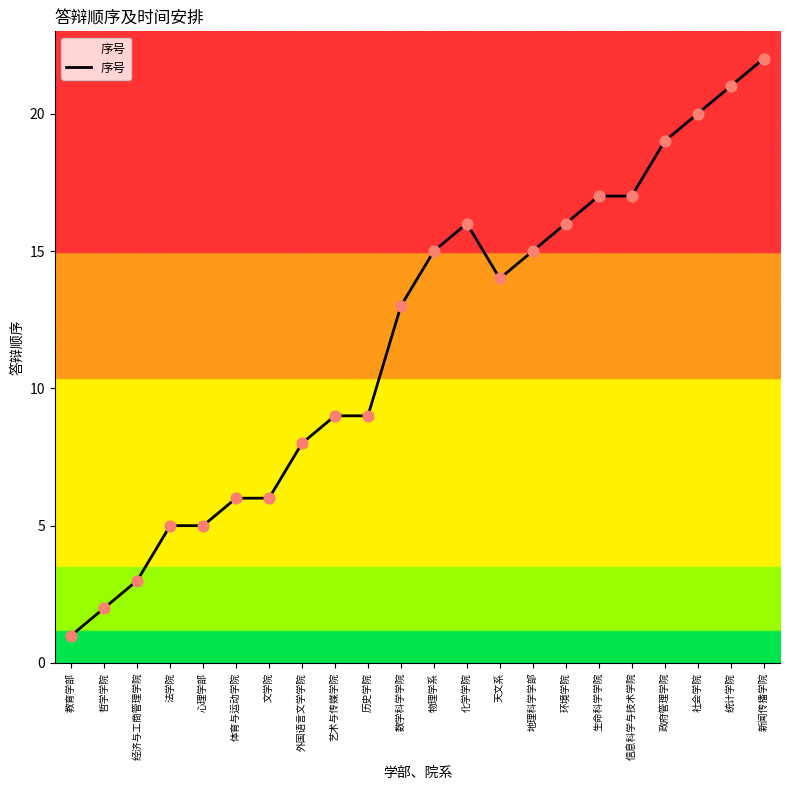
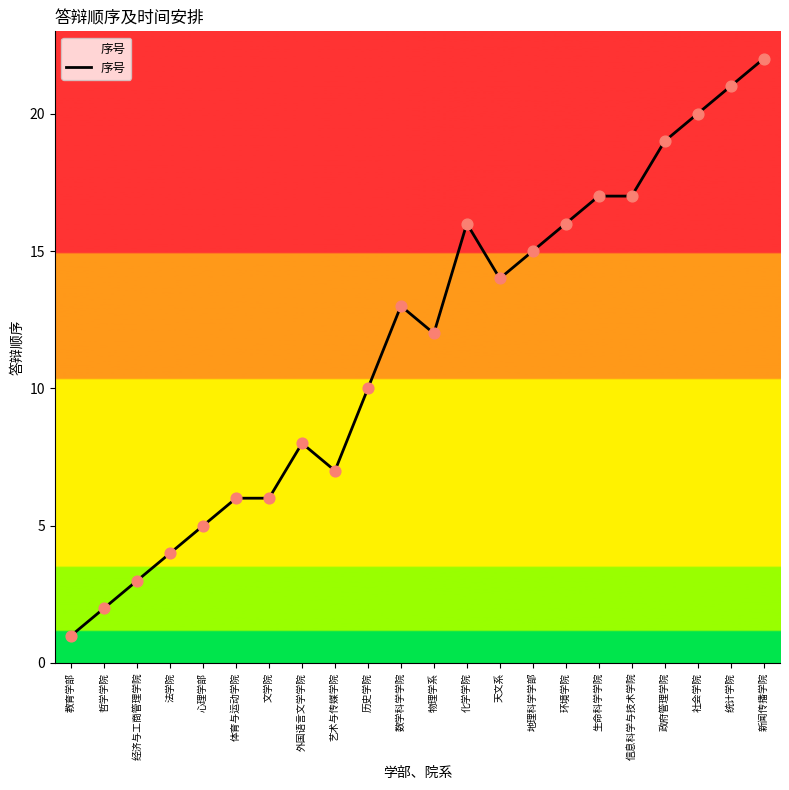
法学院: 5 -> 4
艺术与传媒学院: 9 -> 7
历史学院: 9 -> 10
物理学系: 15 -> 12
